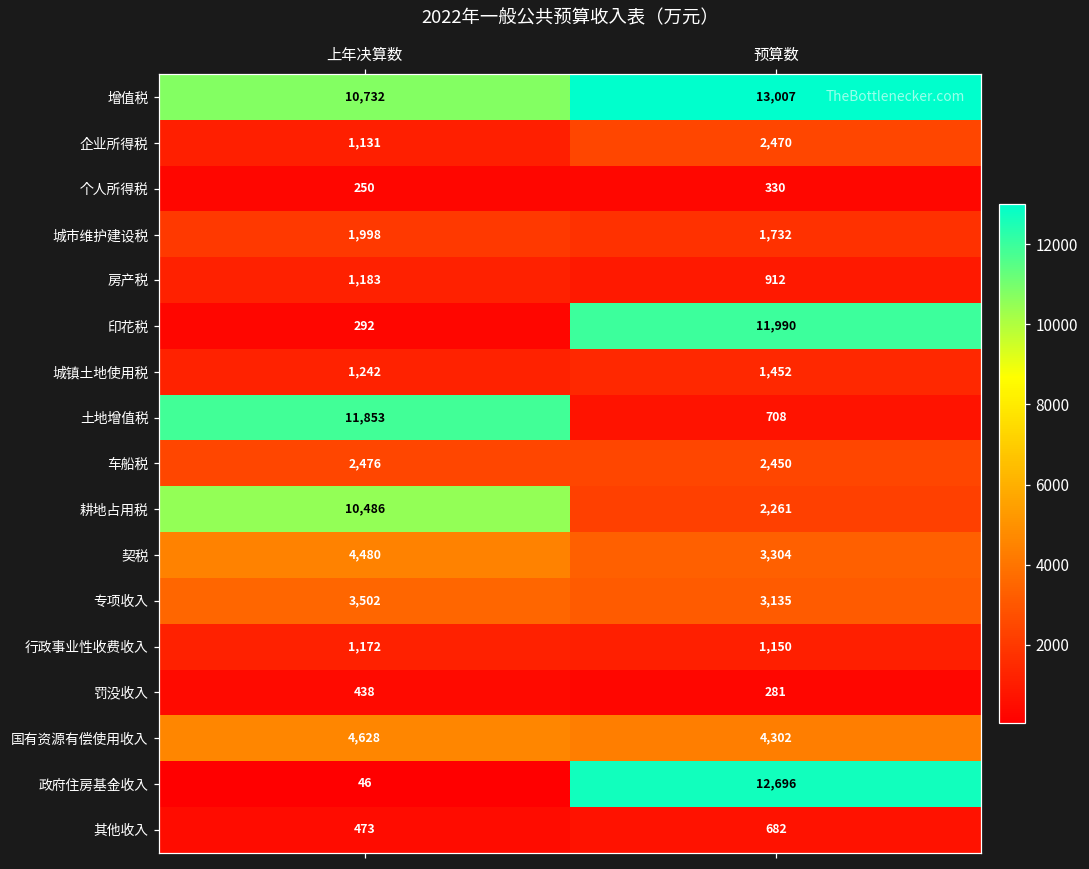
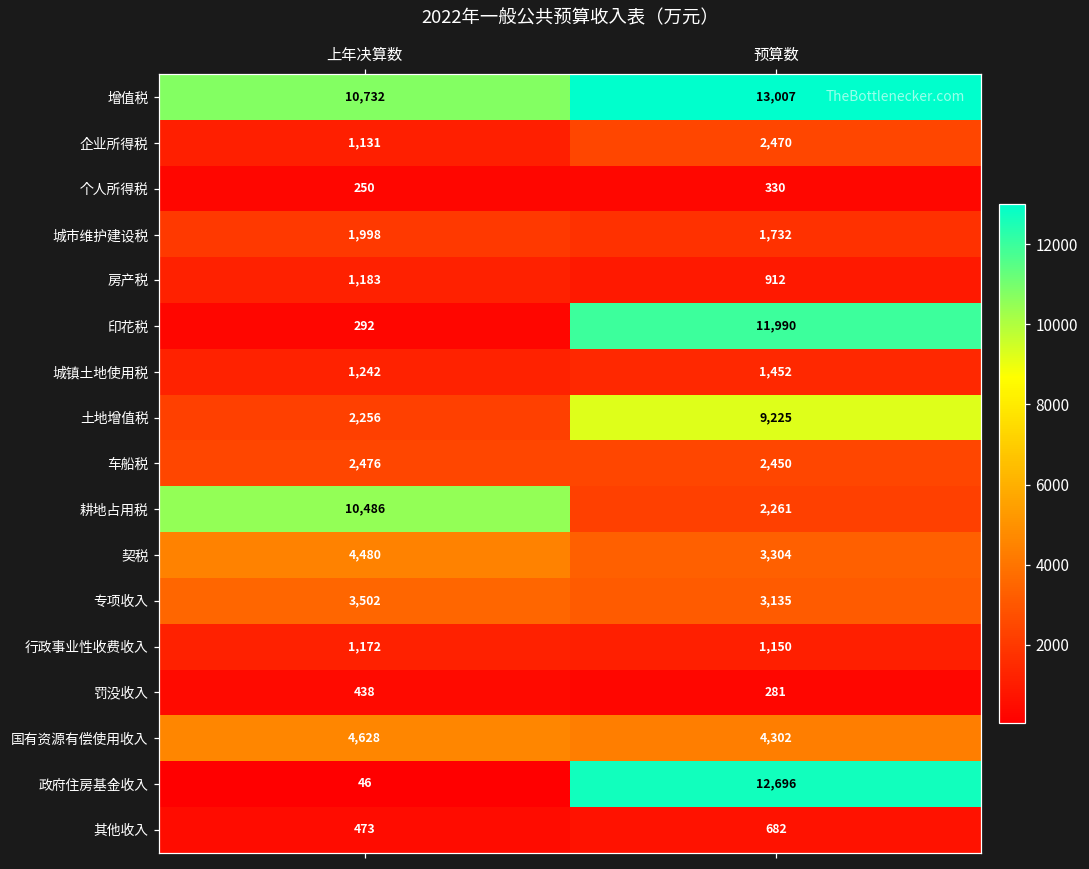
土地增值税, 上年决算数: 11,853 -> 2,256
土地增值税, 预算数: 708 -> 9,225
